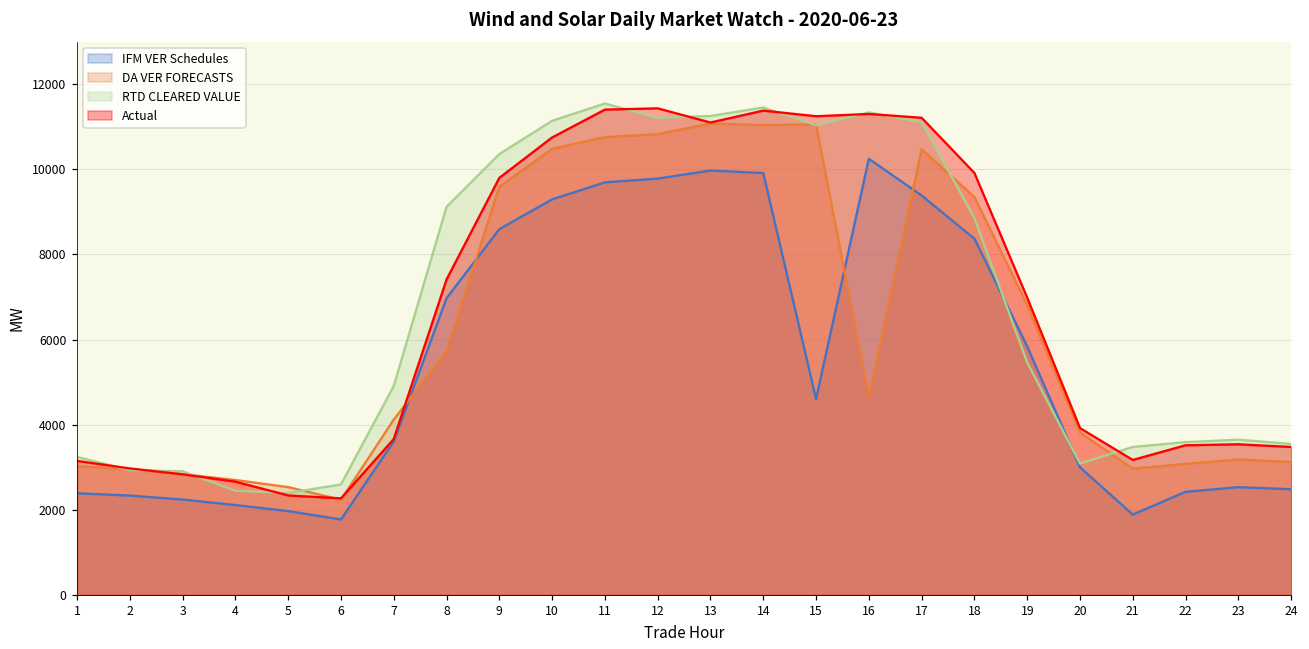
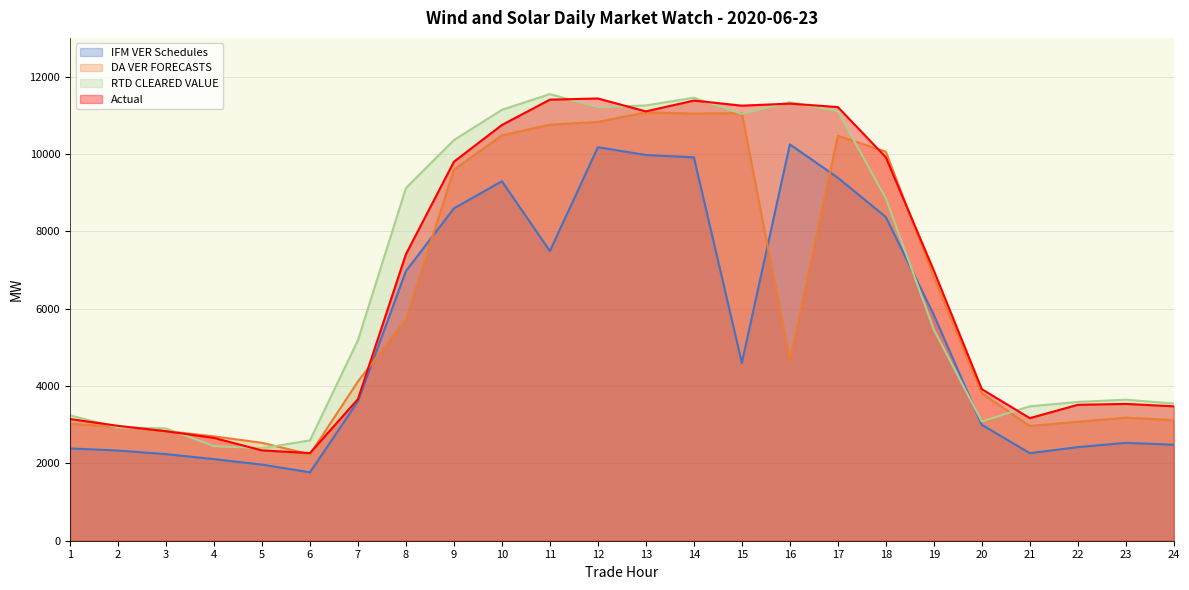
RTD CLEARED VALUE, 7: 4900 -> 5200
IFM VER Schedules, 11: 9700 -> 7500
IFM VER Schedules, 12: 9800 -> 10200
DA VER FORECASTS, 18: 9300 -> 10100
IFM VER Schedules, 21: 1900 -> 2300
